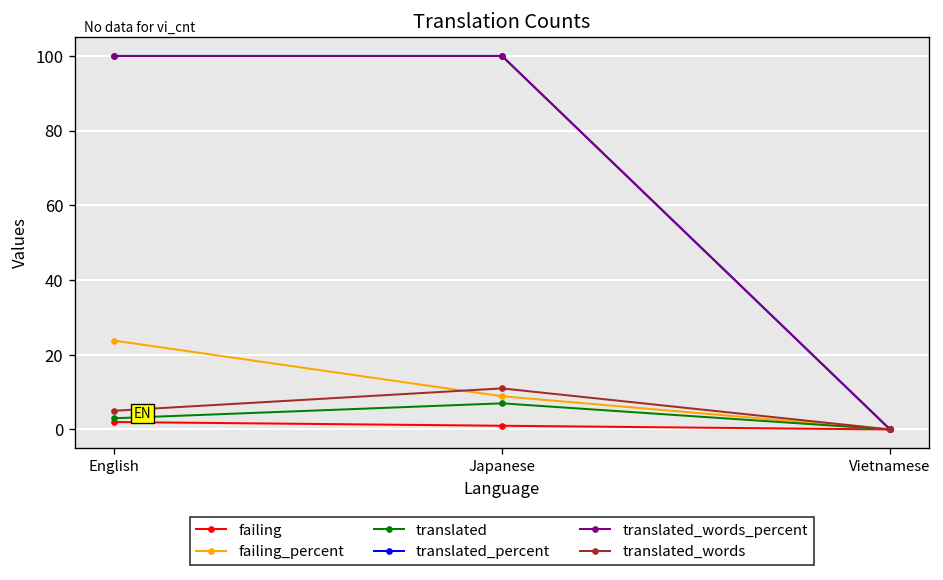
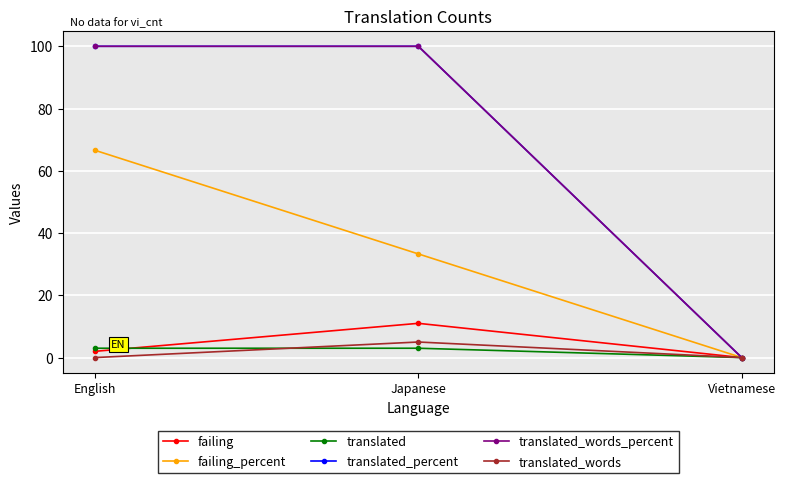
failing_percent, English: 24 -> 67
translated_words, English: 5 -> 0
failing, Japanese: 1 -> 11
failing_percent, Japanese: 9 -> 33
translated, Japanese: 7 -> 3
translated_words, Japanese: 11 -> 5
